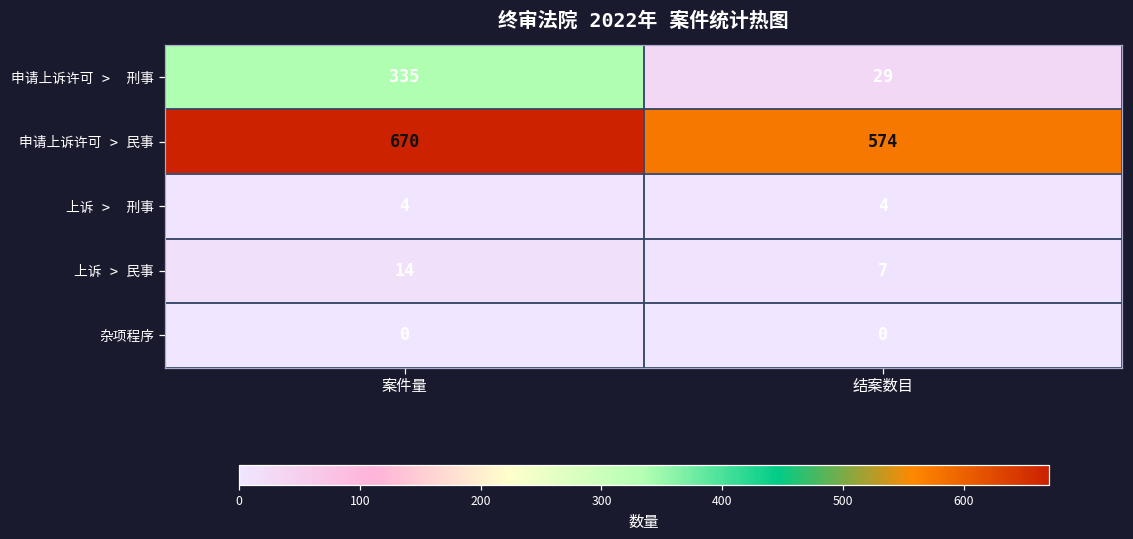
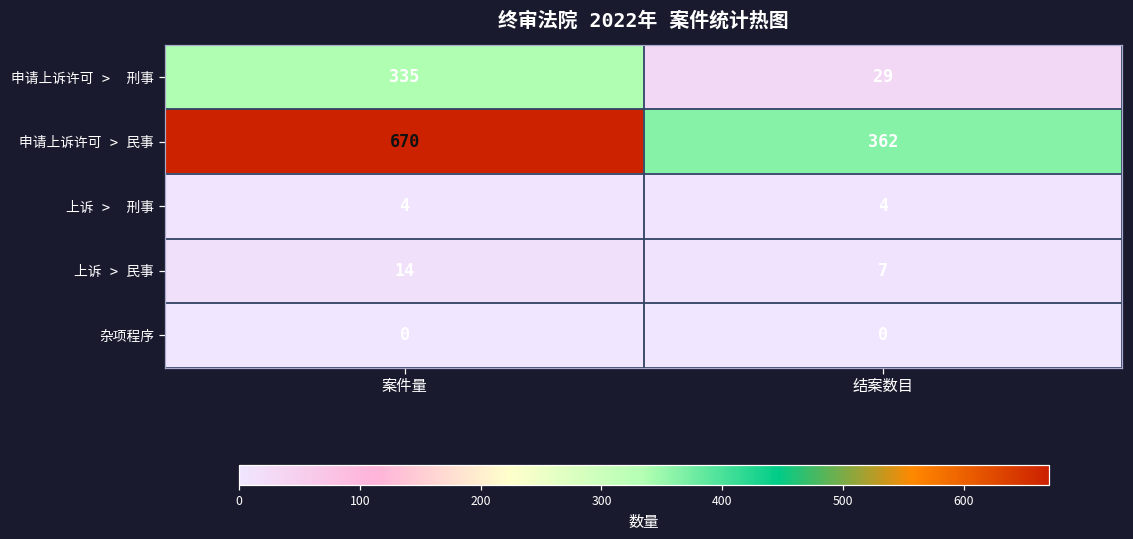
申请上诉许可 > 民事, 结案数目: 574 -> 362
